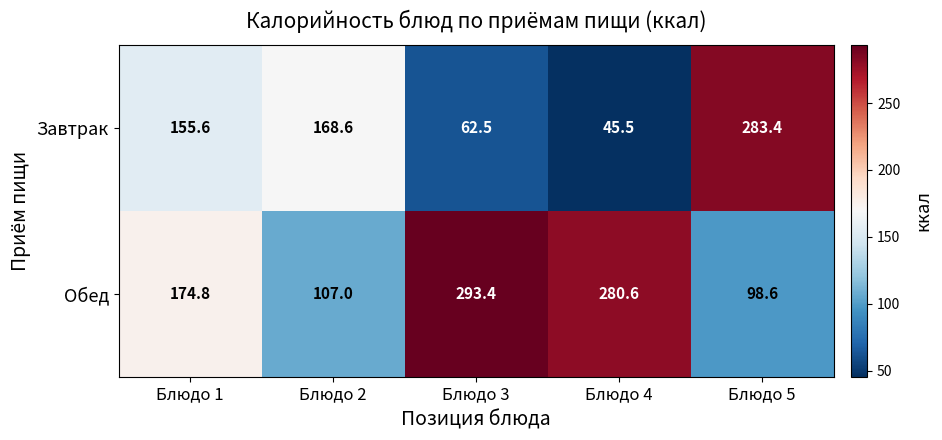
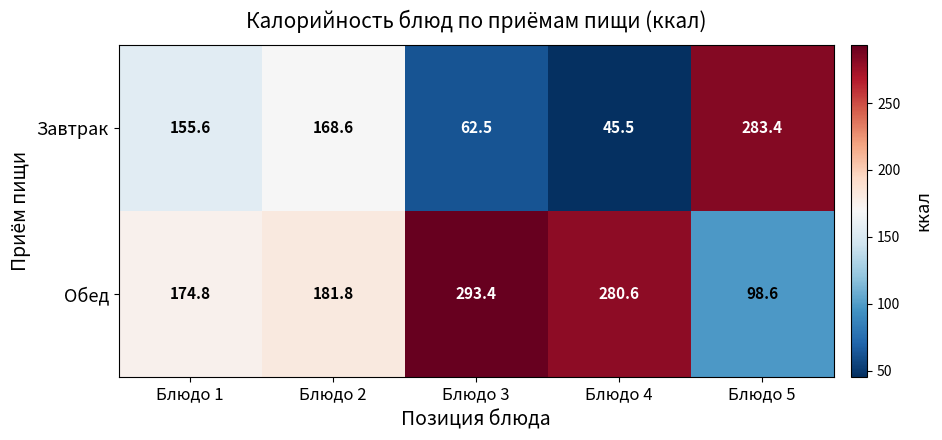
Обед, Блюдо 2: 107.0 -> 181.8
